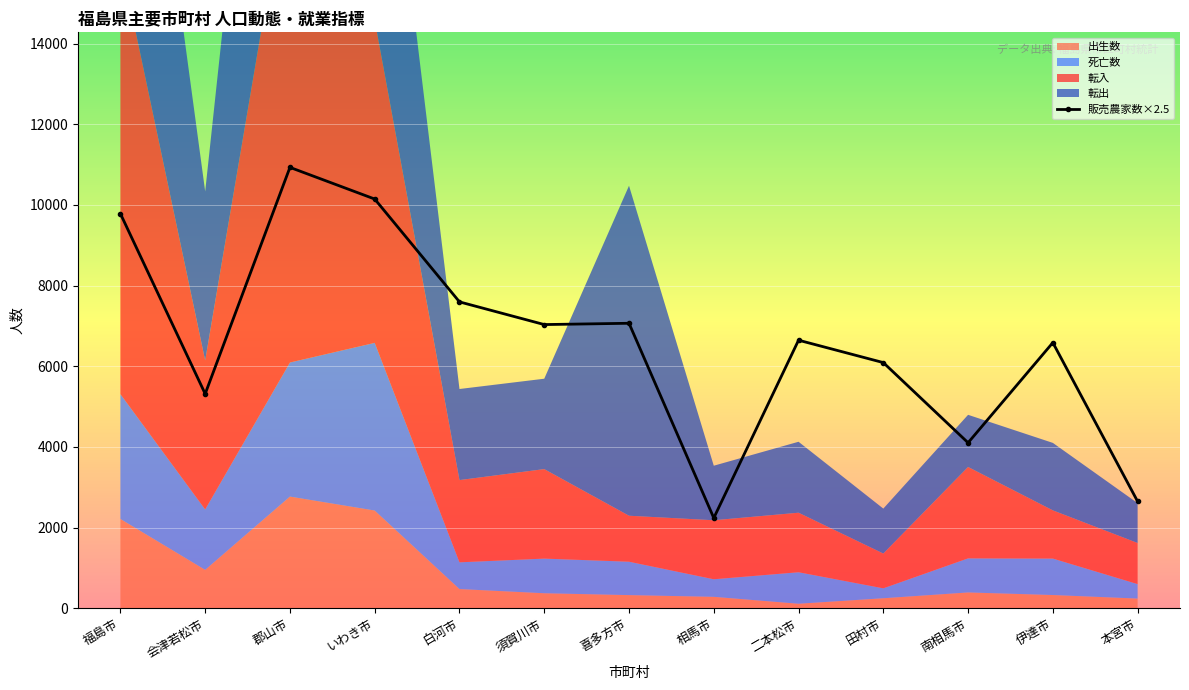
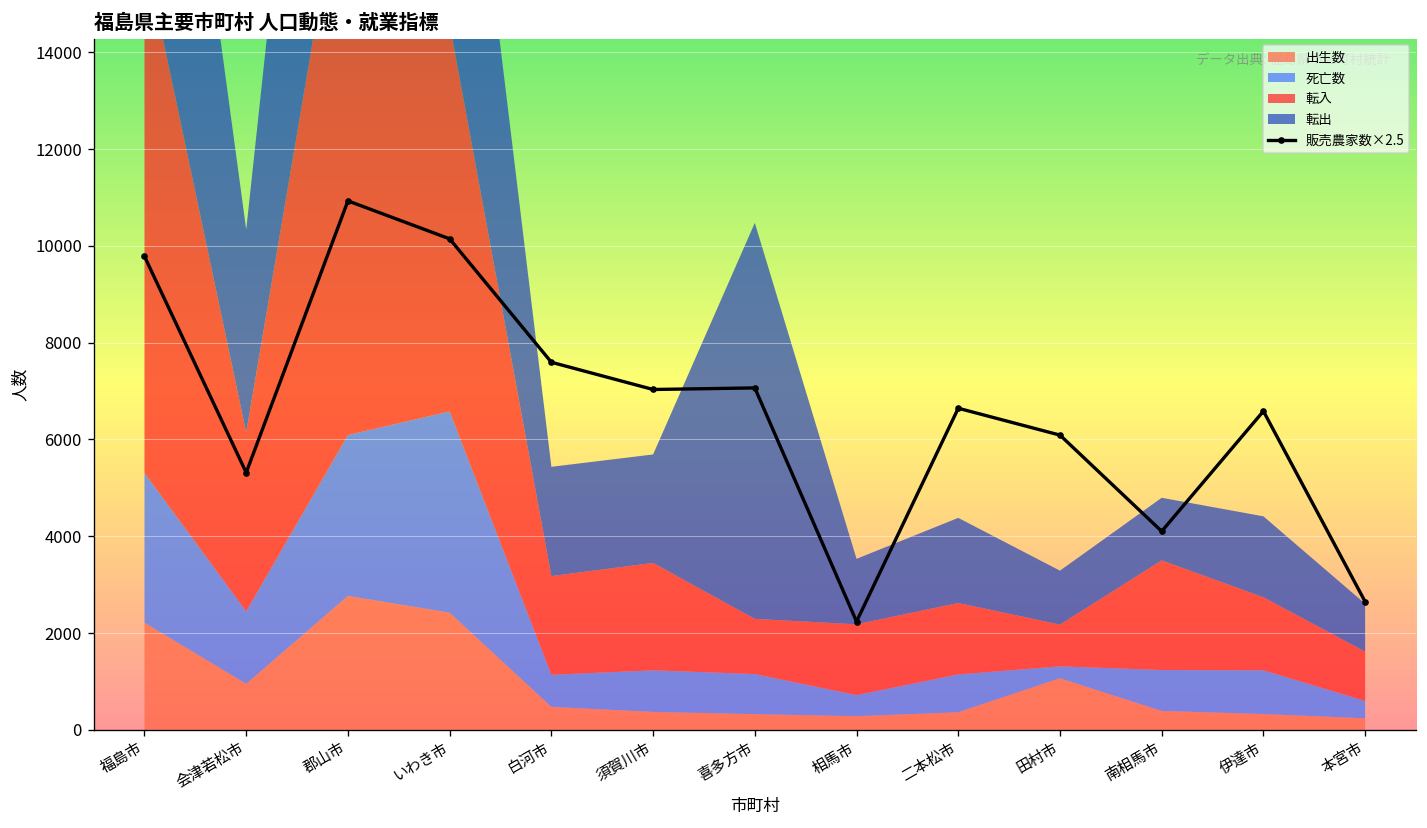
出生数, 二本松市: 100 -> 400
出生数, 田村市: 200 -> 1100
転入, 伊達市: 1200 -> 1500
